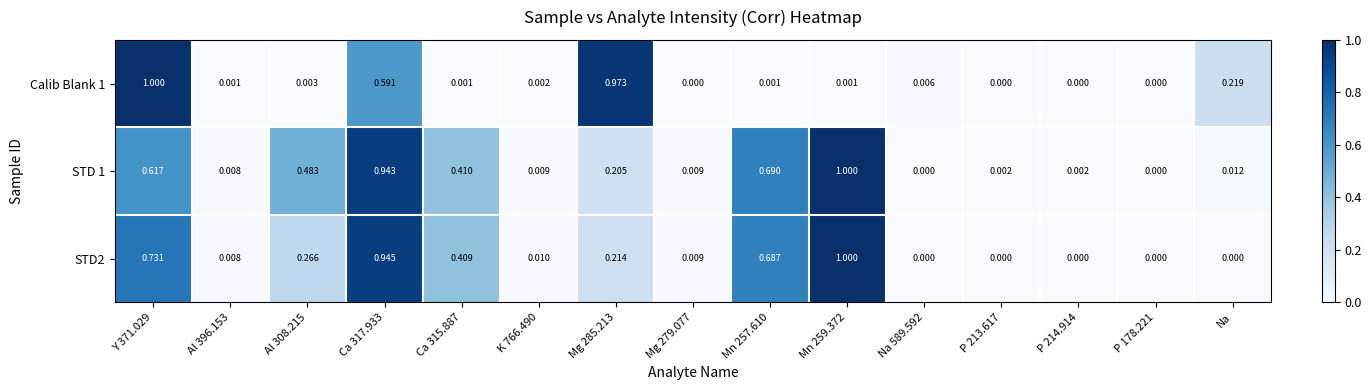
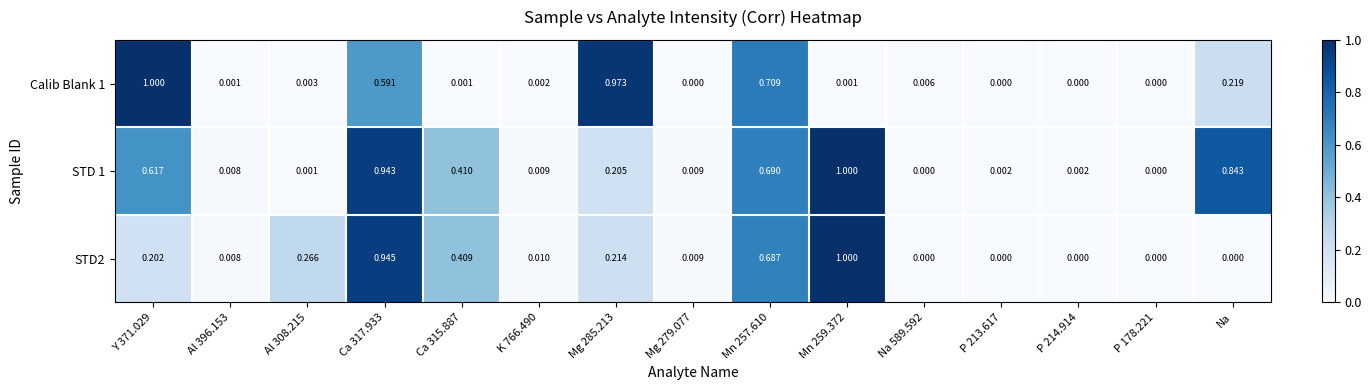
Calib Blank 1, Mn 257.610: 0.001 -> 0.709
STD 1, Al 308.215: 0.483 -> 0.001
STD 1, Na: 0.012 -> 0.843
STD2, Y 371.029: 0.731 -> 0.202
